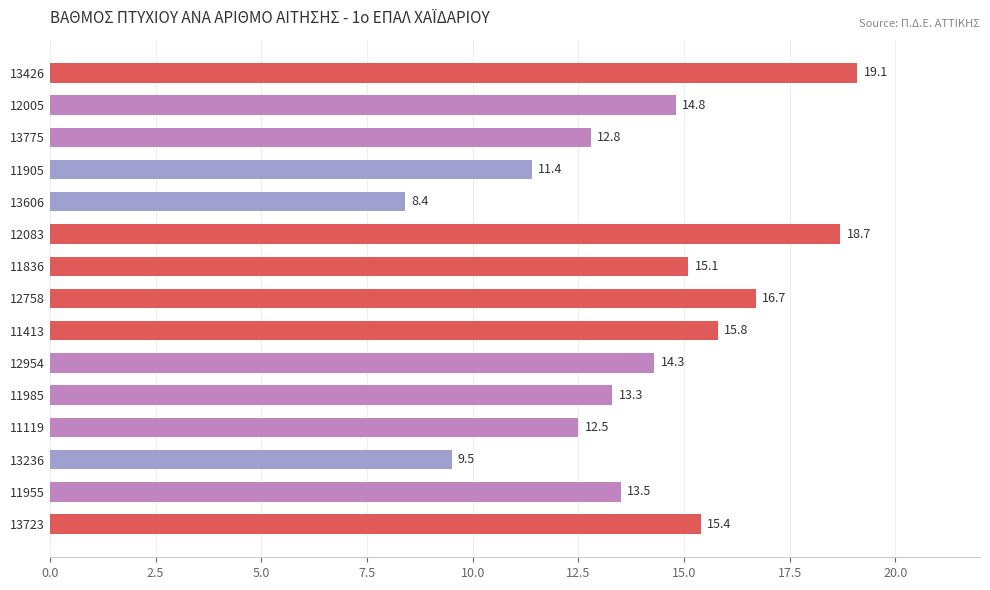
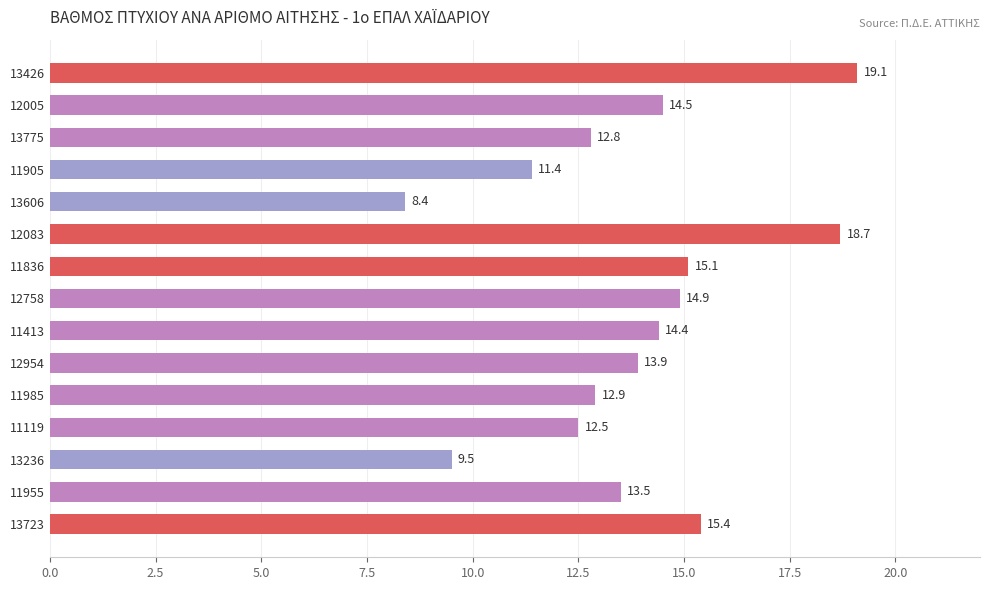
12005: 14.8 -> 14.5
12758: 16.7 -> 14.9
11413: 15.8 -> 14.4
12954: 14.3 -> 13.9
11985: 13.3 -> 12.9
